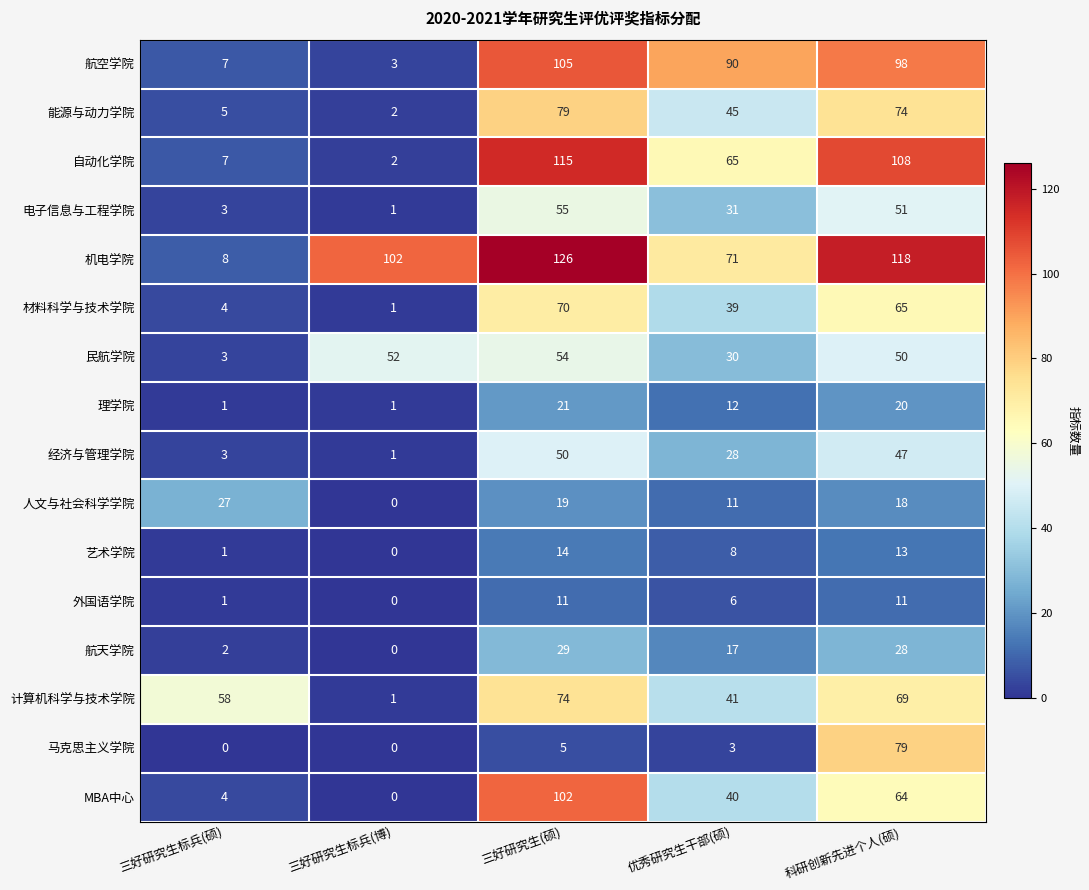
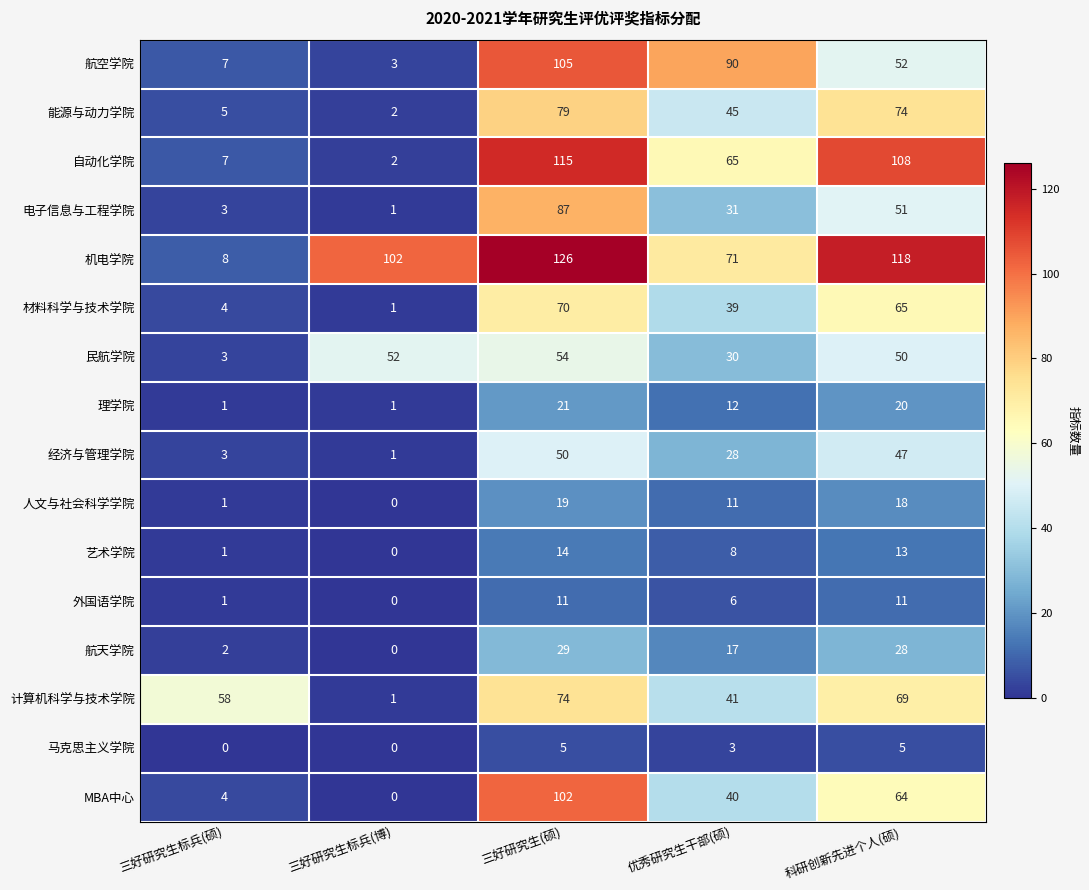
航空学院, 科研创新先进个人(硕): 98 -> 52
电子信息与工程学院, 三好研究生(硕): 55 -> 87
人文与社会科学学院, 三好研究生标兵(硕): 27 -> 1
马克思主义学院, 科研创新先进个人(硕): 79 -> 5
